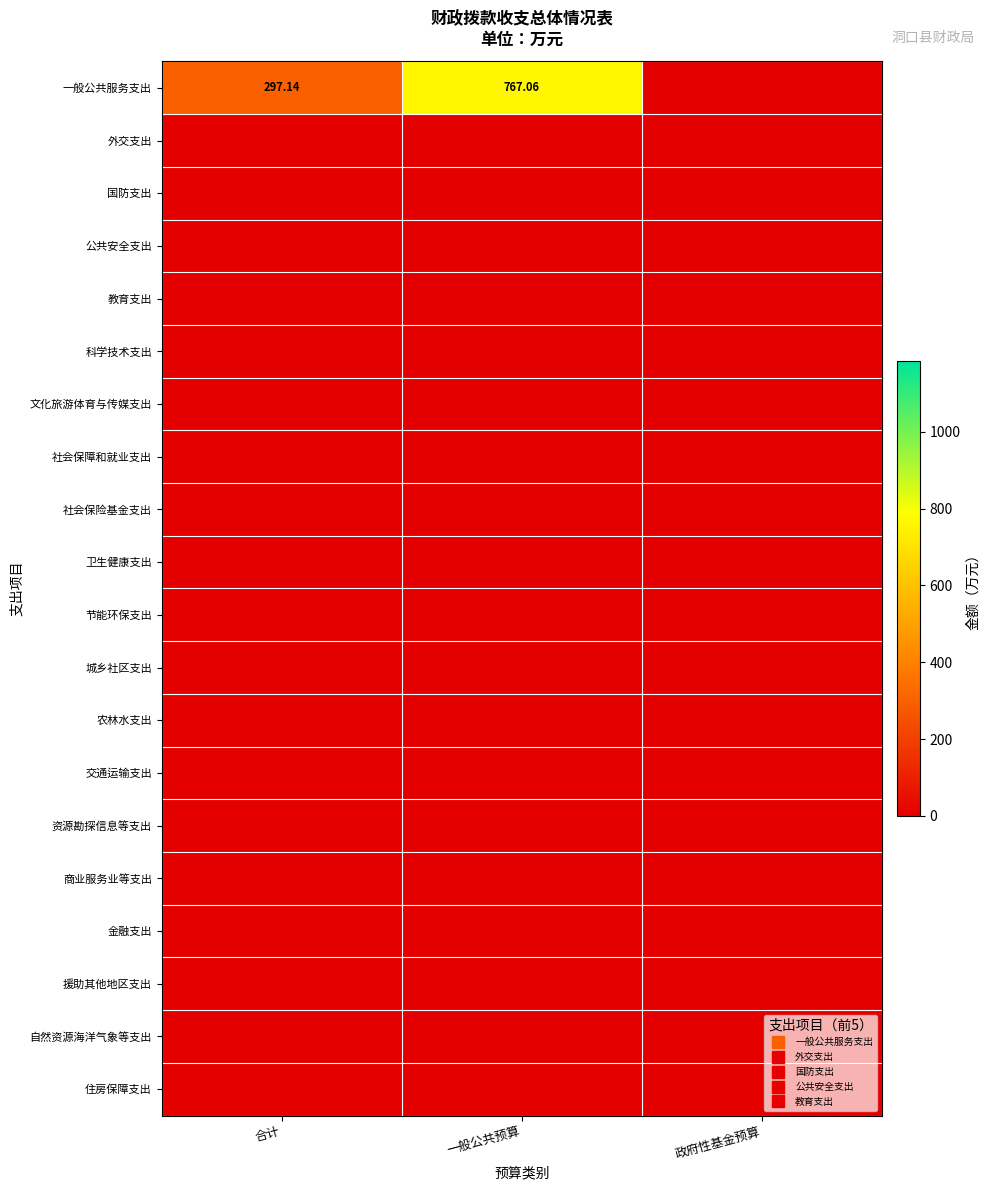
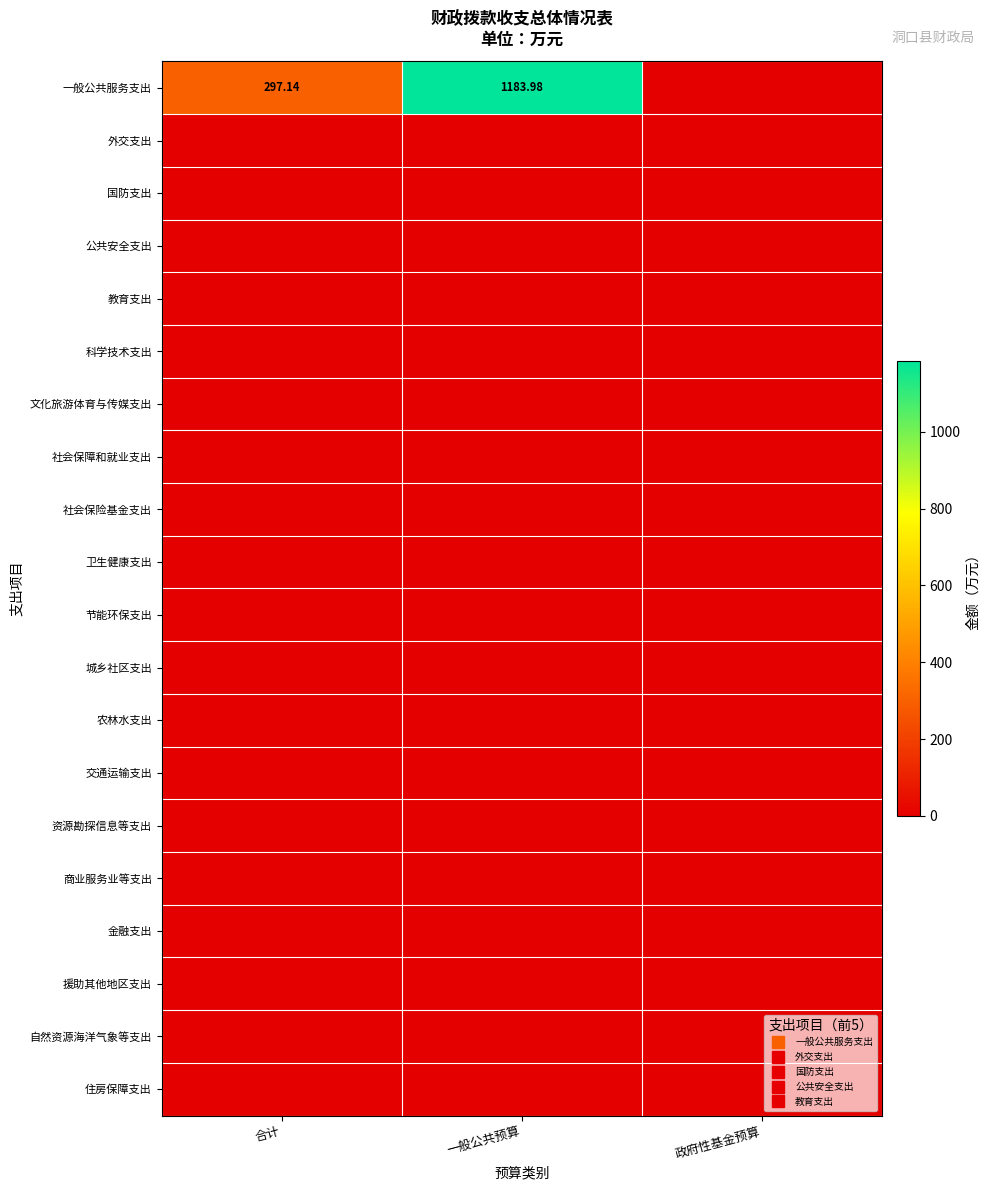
一般公共服务支出, 一般公共预算: 767.06 -> 1183.98
